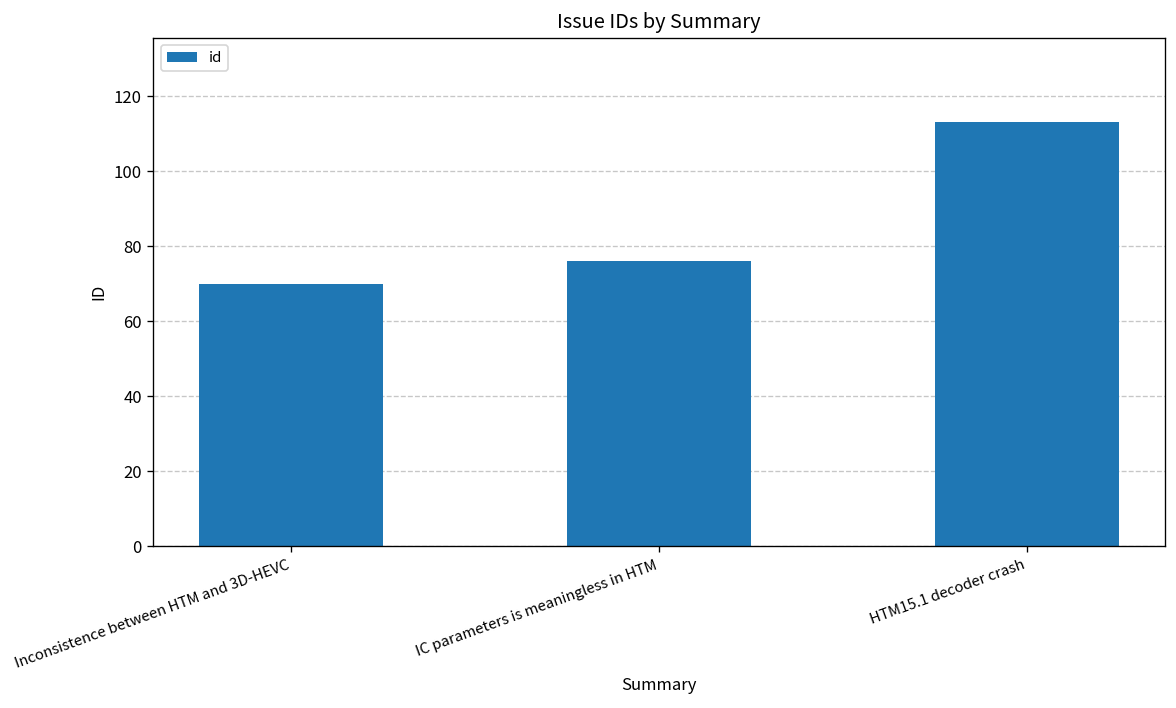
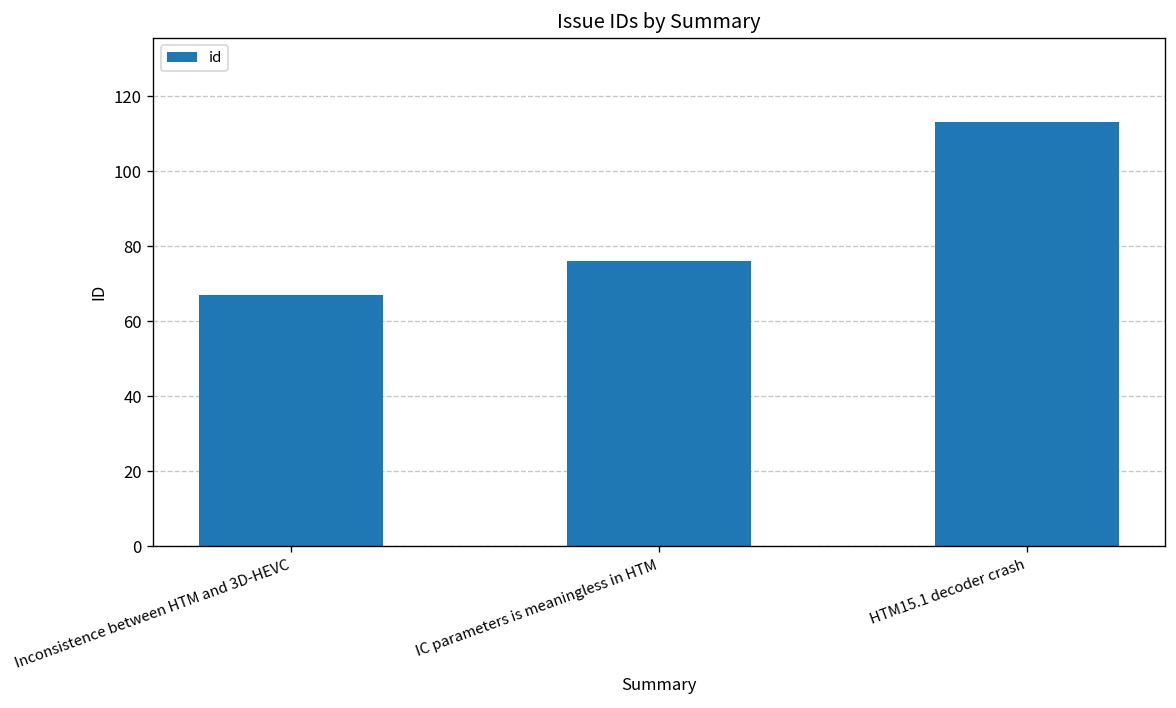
Inconsistence between HTM and 3D-HEVC: 70 -> 67
